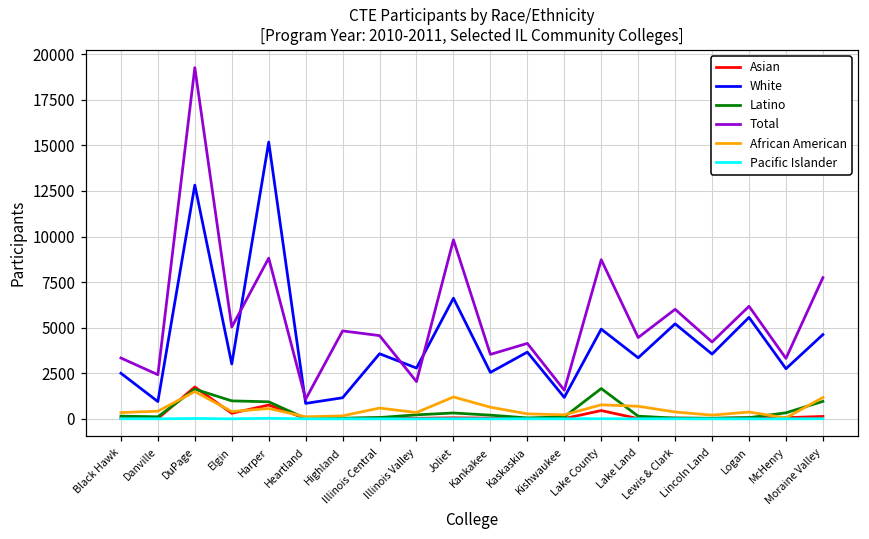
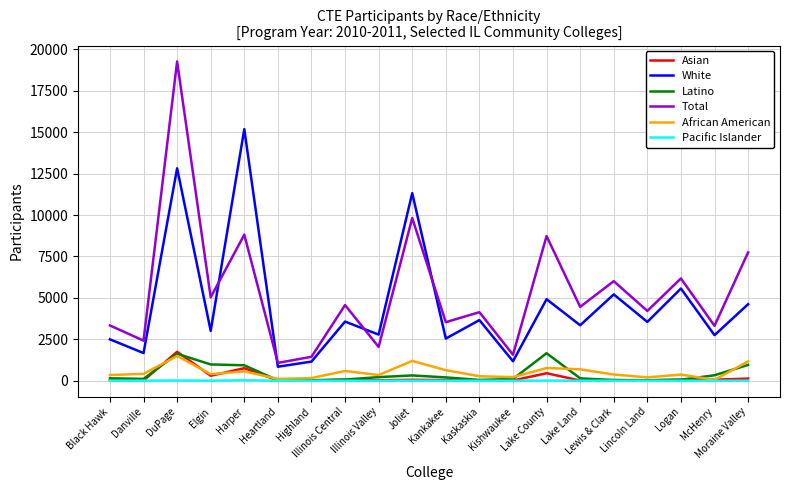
White, Danville: 900 -> 1700
Total, Highland: 4800 -> 1400
White, Joliet: 6600 -> 11300
